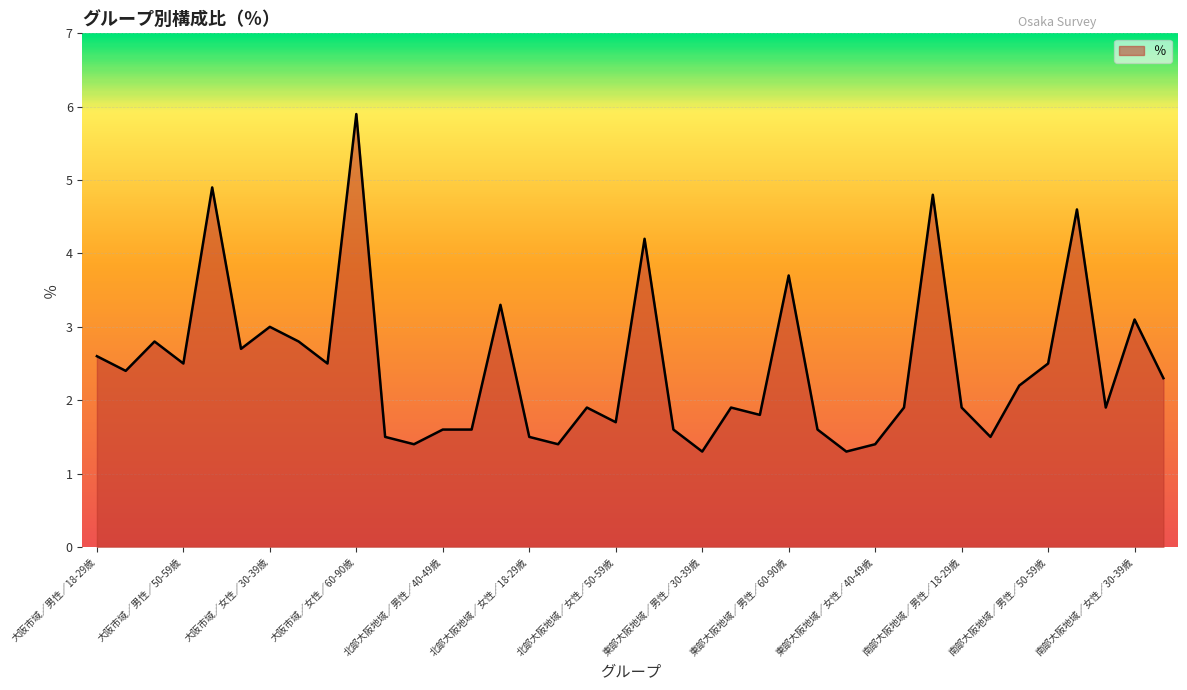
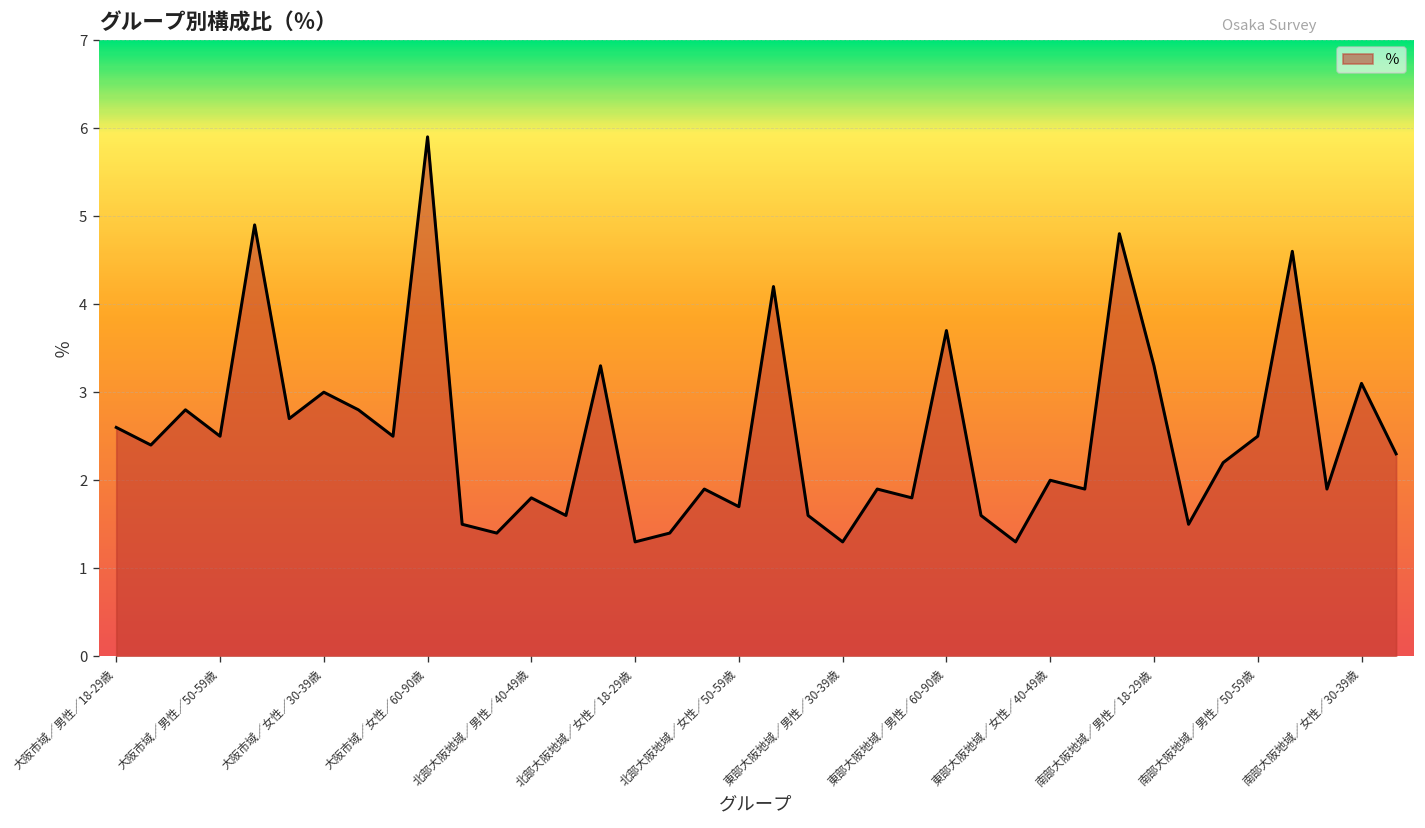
北部大阪地域／男性／40-49歳: 1.6 -> 1.8
北部大阪地域／女性／18-29歳: 1.5 -> 1.3
東部大阪地域／女性／40-49歳: 1.4 -> 2.0
南部大阪地域／男性／18-29歳: 1.9 -> 3.3
